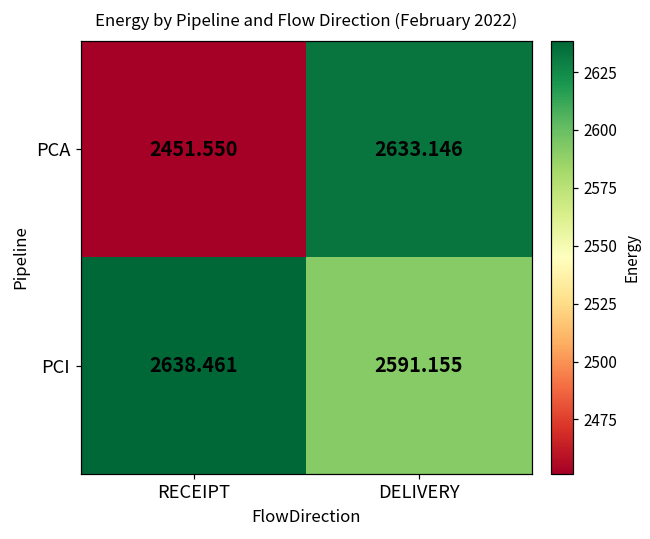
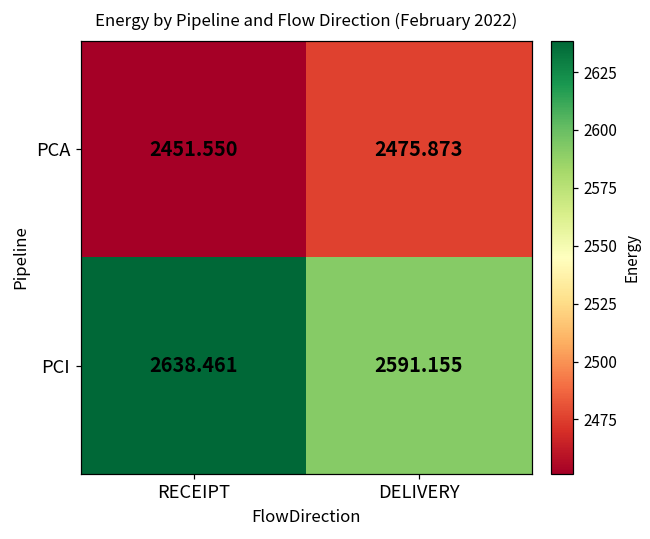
PCA, DELIVERY: 2633.146 -> 2475.873
